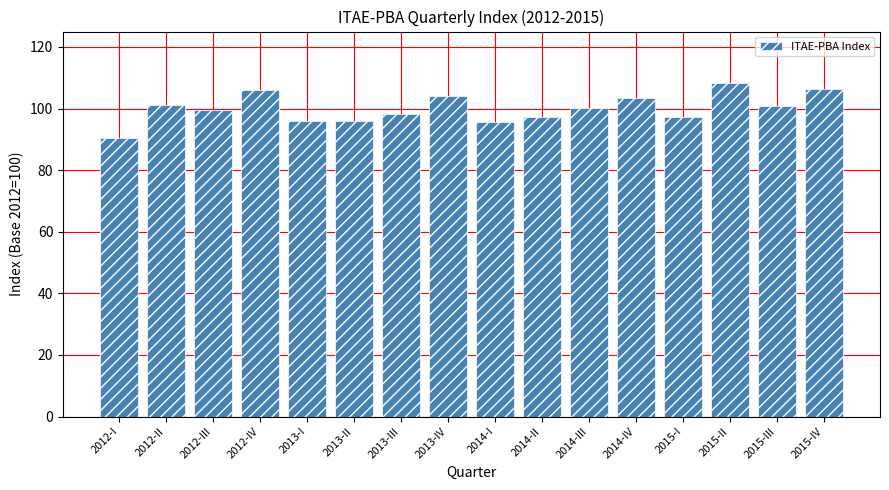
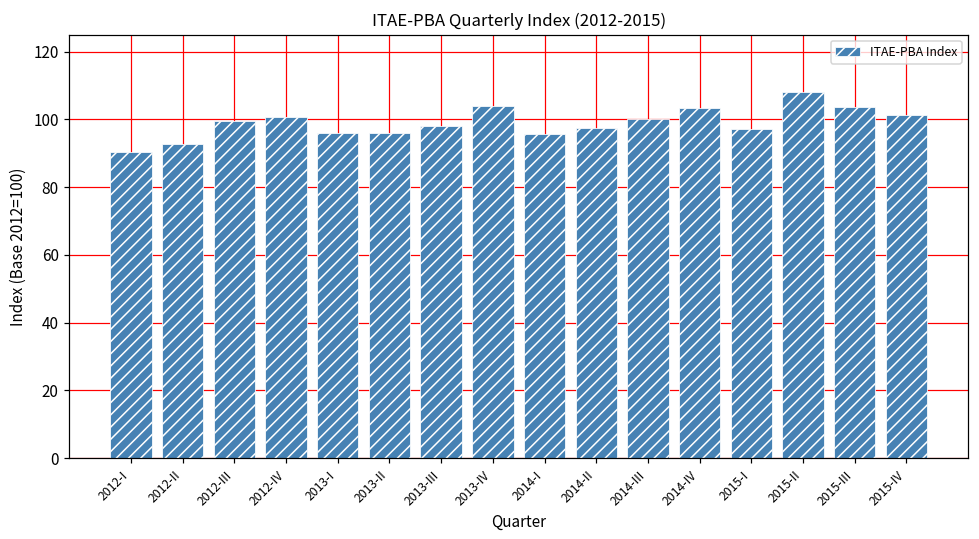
2012-II: 101 -> 93
2012-IV: 106 -> 101
2015-III: 101 -> 104
2015-IV: 106 -> 101
